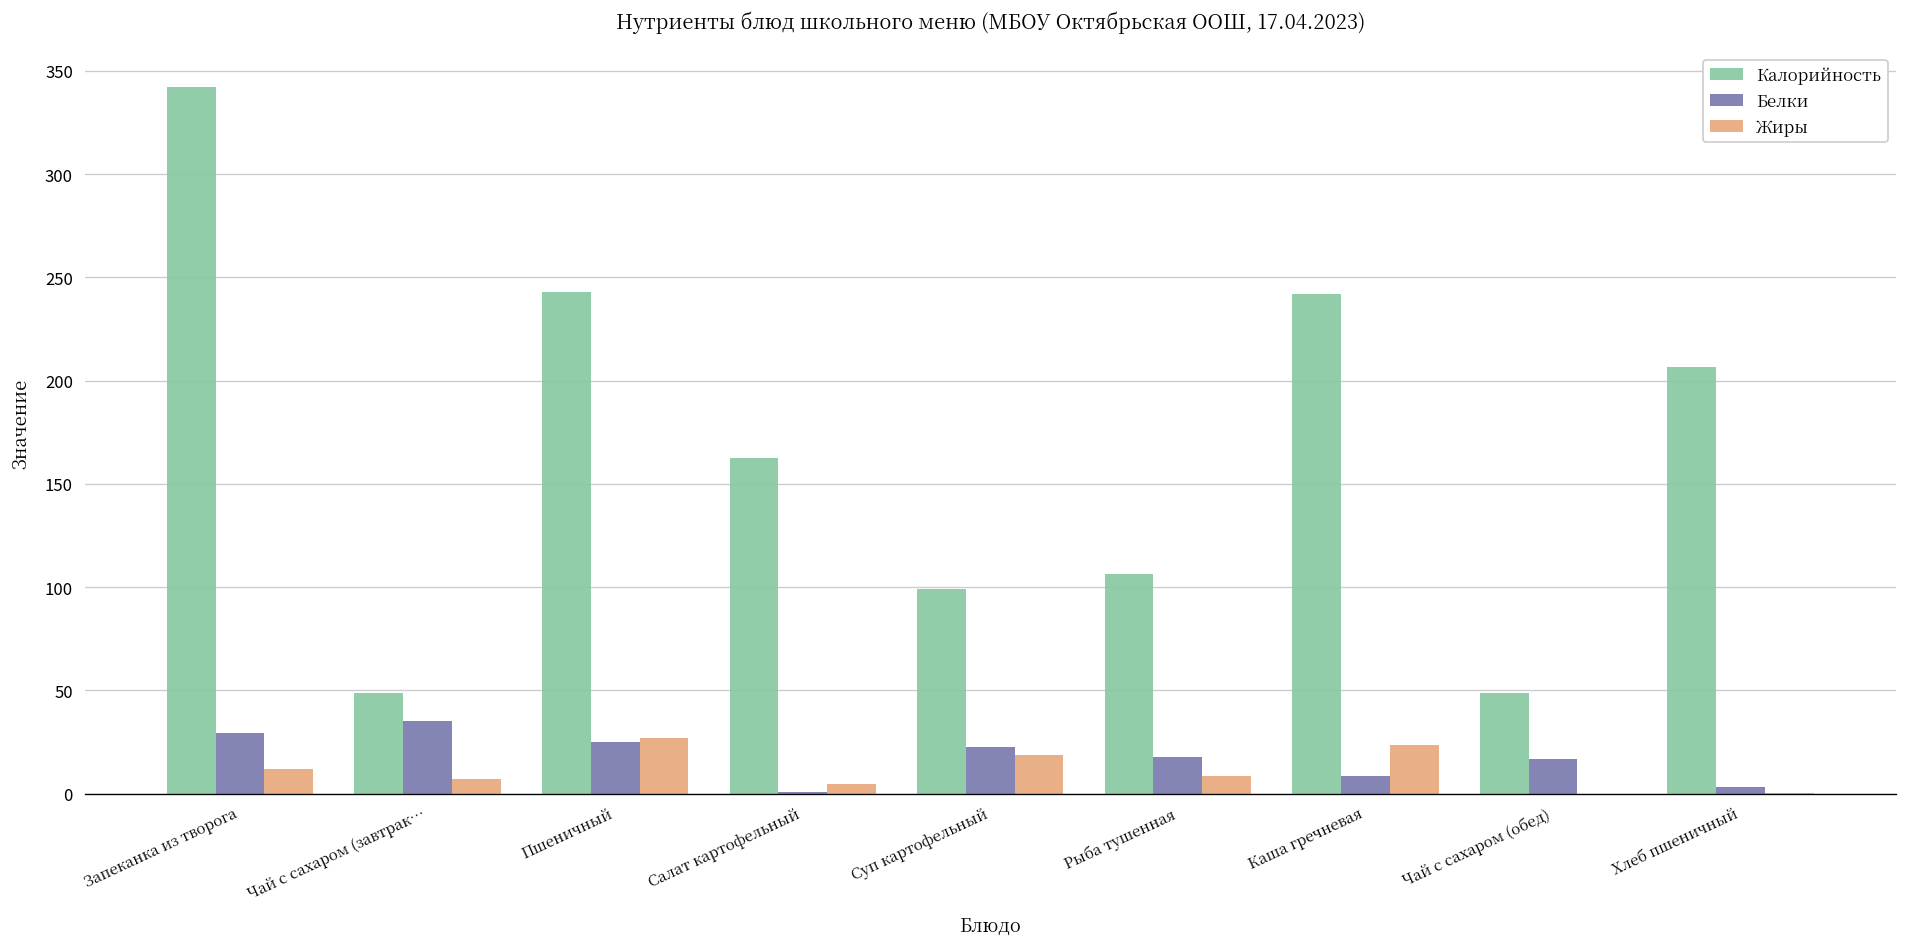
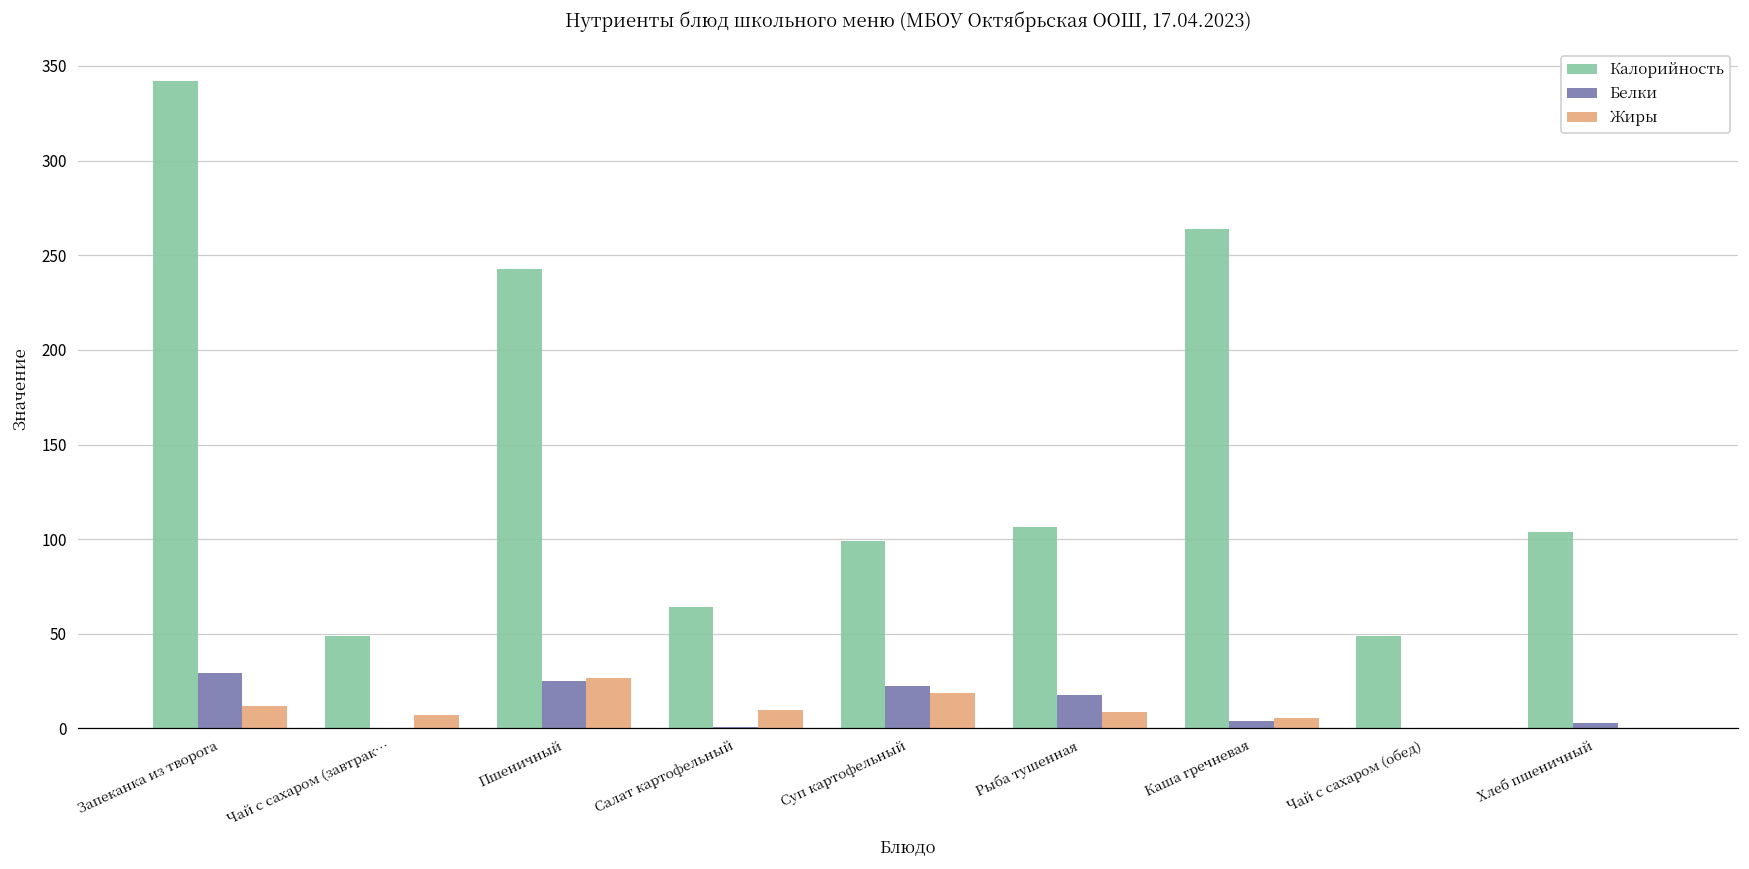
Белки, Чай с сахаром (завтрак…: 35 -> 0
Калорийность, Салат картофельный: 163 -> 64
Жиры, Салат картофельный: 5 -> 10
Калорийность, Каша гречневая: 242 -> 264
Белки, Каша гречневая: 9 -> 4
Жиры, Каша гречневая: 23 -> 5
Белки, Чай с сахаром (обед): 17 -> 0
Калорийность, Хлеб пшеничный: 207 -> 104
